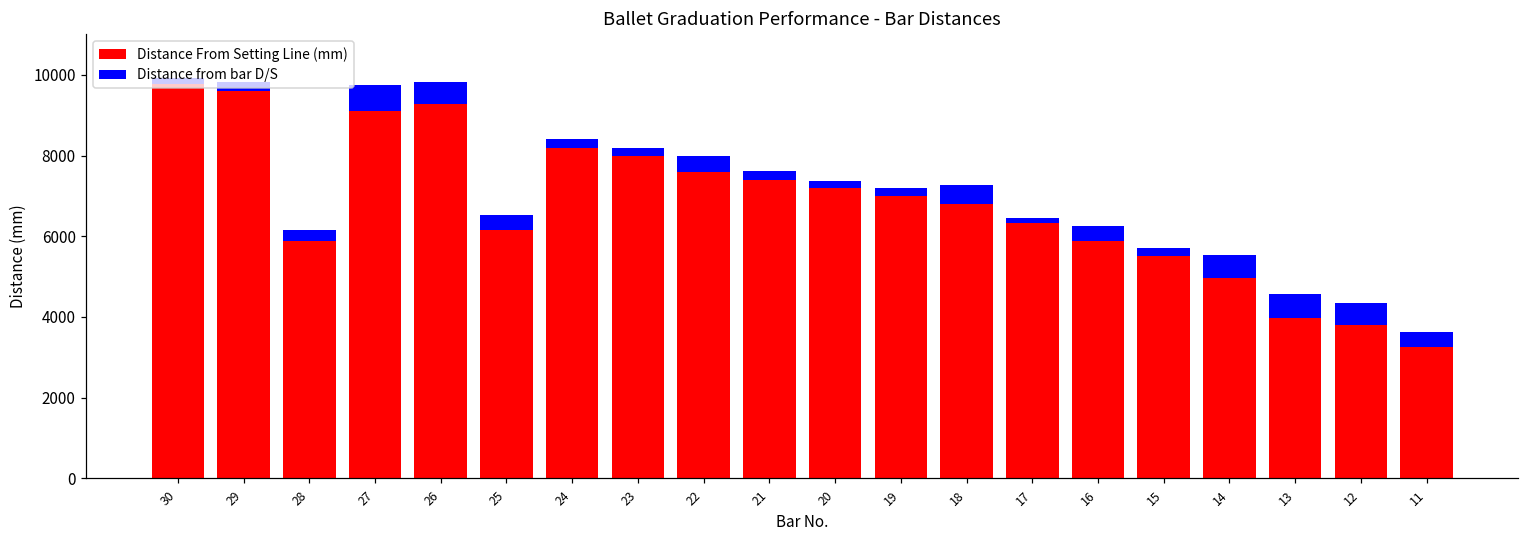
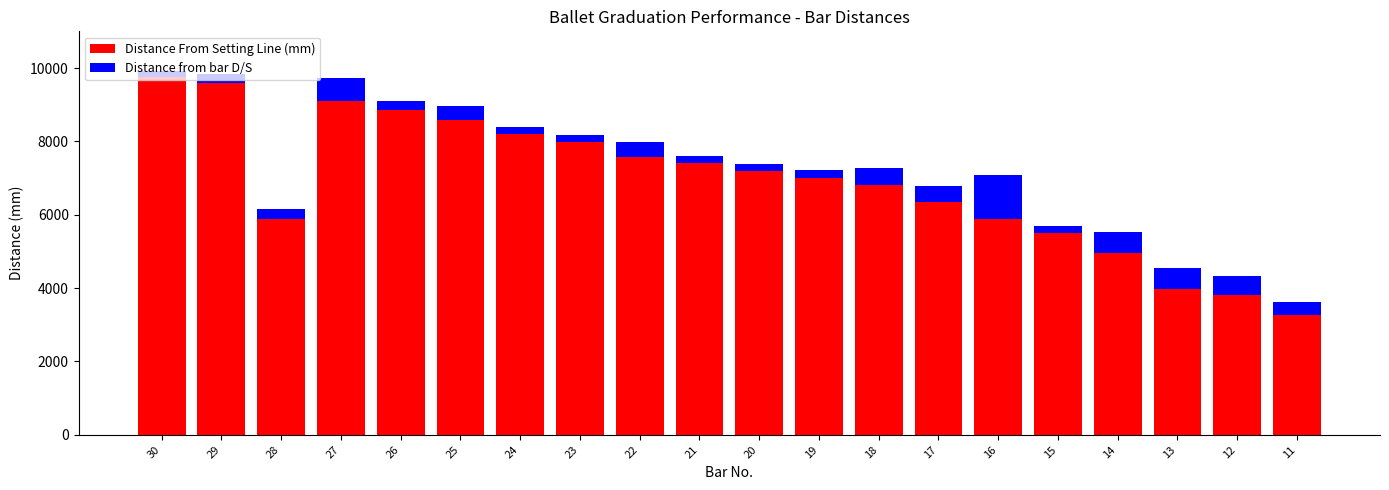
Distance From Setting Line (mm), 26: 9300 -> 8800
Distance from bar D/S, 26: 500 -> 300
Distance From Setting Line (mm), 25: 6200 -> 8600
Distance from bar D/S, 17: 100 -> 500
Distance from bar D/S, 16: 400 -> 1200
